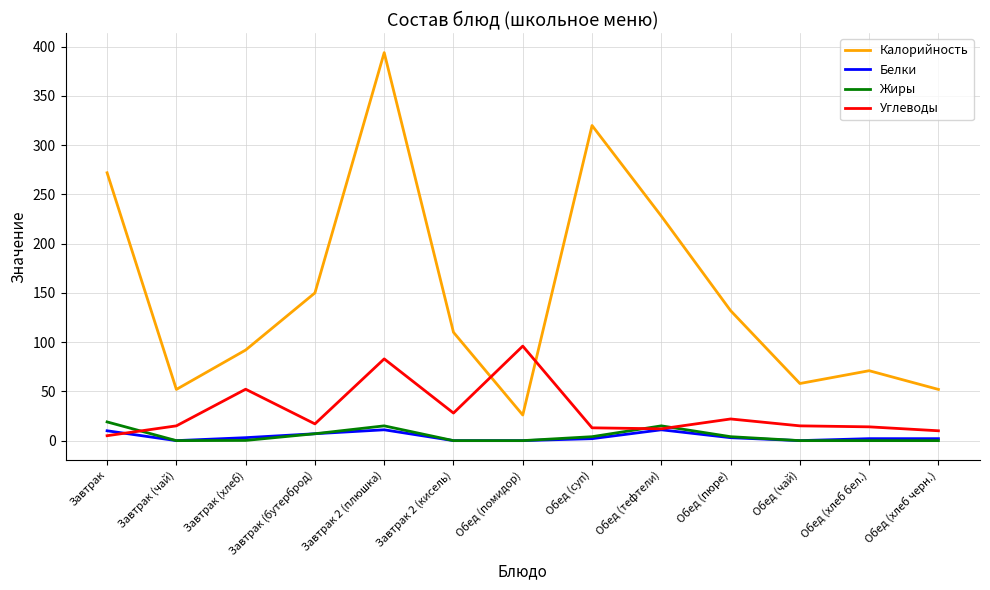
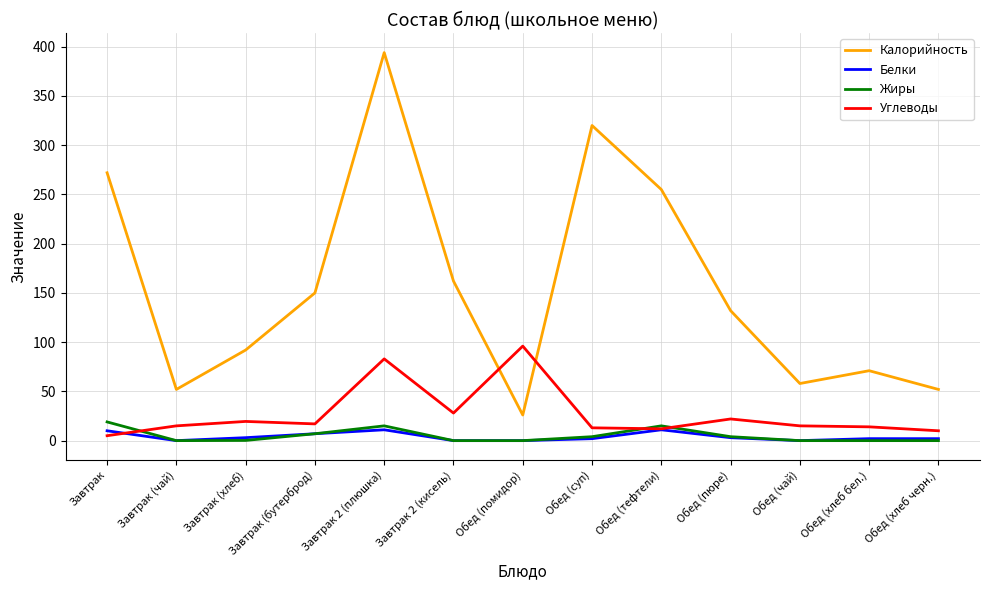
Углеводы, Завтрак (хлеб): 50 -> 20
Калорийность, Завтрак 2 (кисель): 110 -> 160
Калорийность, Обед (тефтели): 230 -> 260
